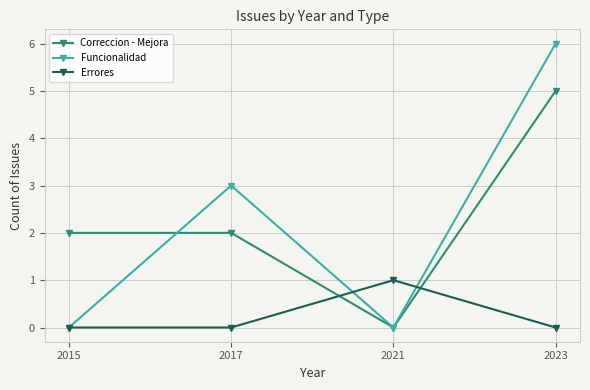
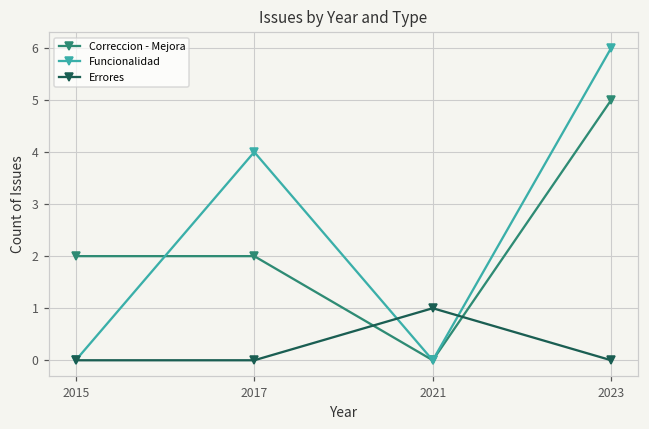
Funcionalidad, 2017: 3 -> 4
